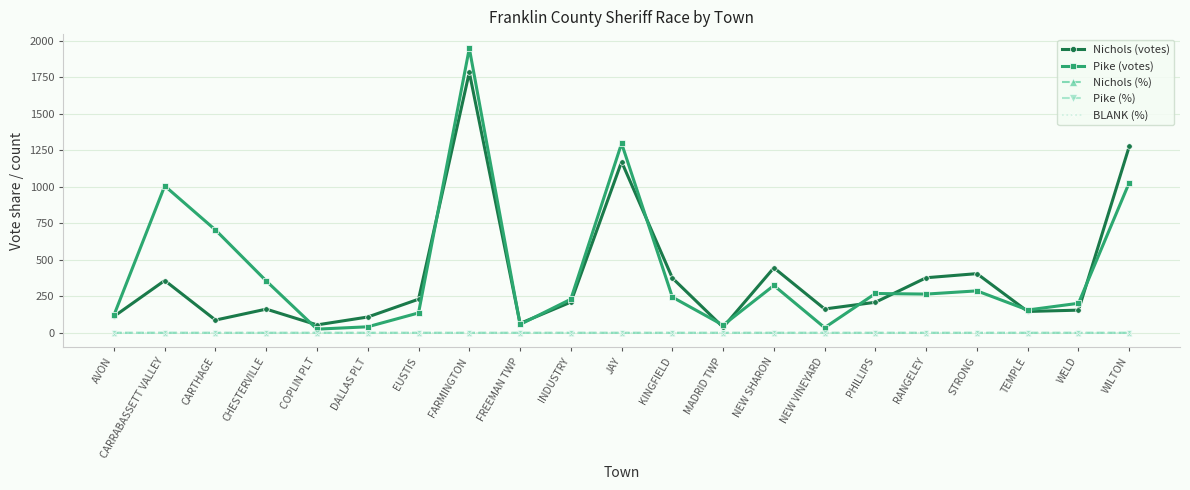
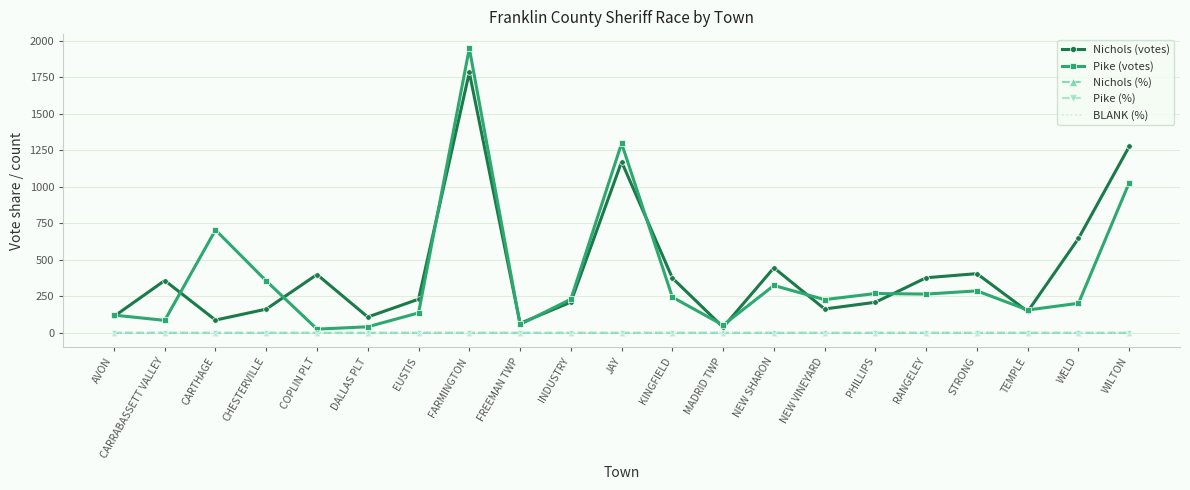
Pike (votes), CARRABASSETT VALLEY: 1010 -> 90
Nichols (votes), COPLIN PLT: 60 -> 400
Pike (votes), NEW VINEYARD: 40 -> 230
Nichols (votes), WELD: 160 -> 650
